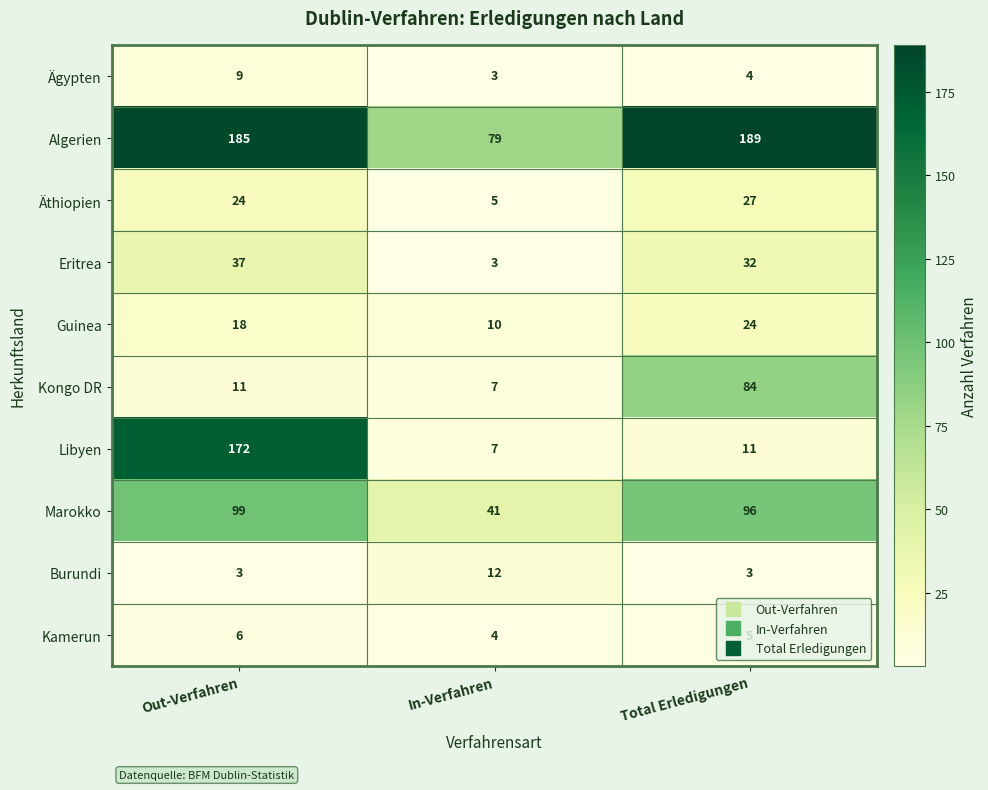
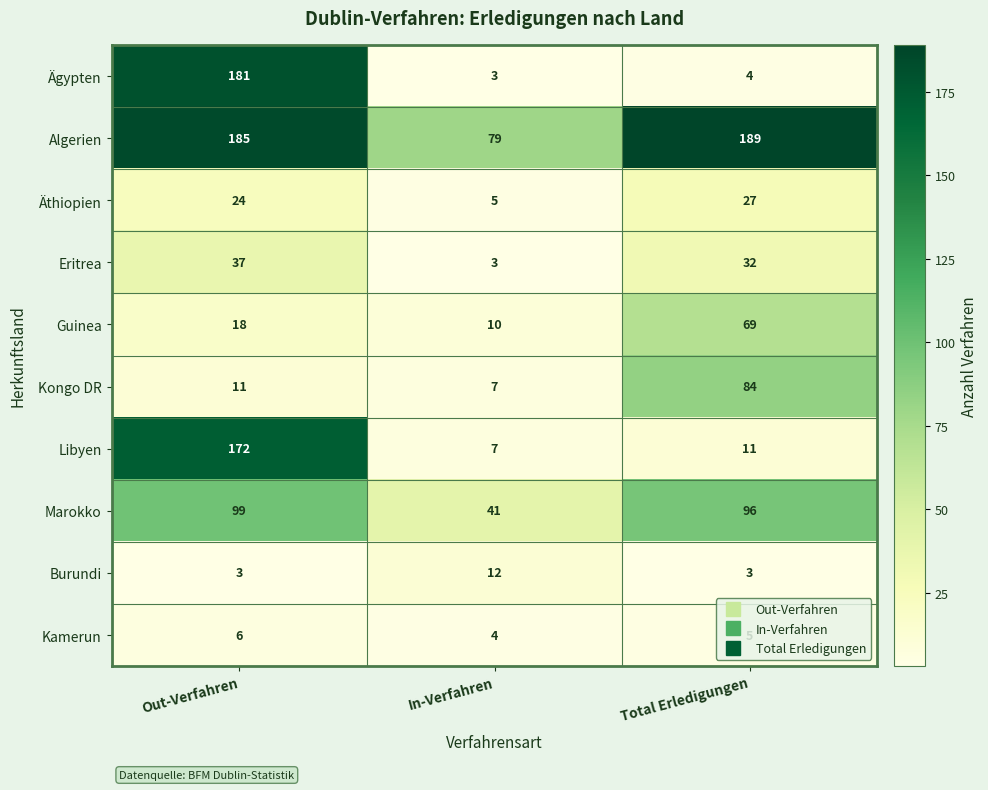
Ägypten, Out-Verfahren: 9 -> 181
Guinea, Total Erledigungen: 24 -> 69
